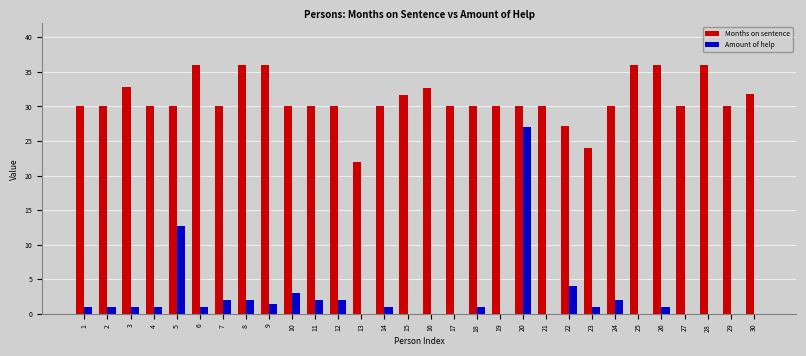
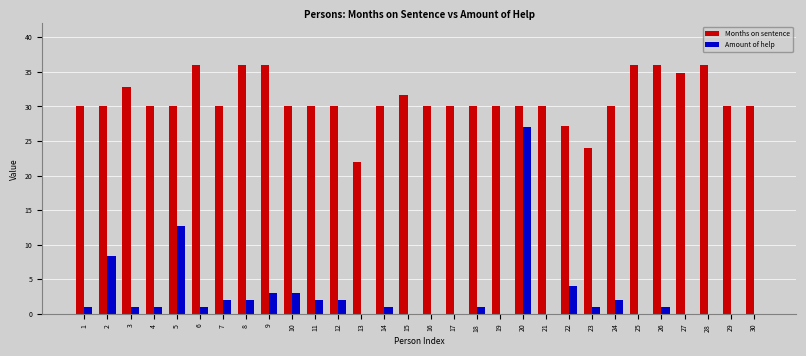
Amount of help, 2: 1 -> 8
Amount of help, 9: 1 -> 3
Months on sentence, 16: 33 -> 30
Months on sentence, 27: 30 -> 35
Months on sentence, 30: 32 -> 30
